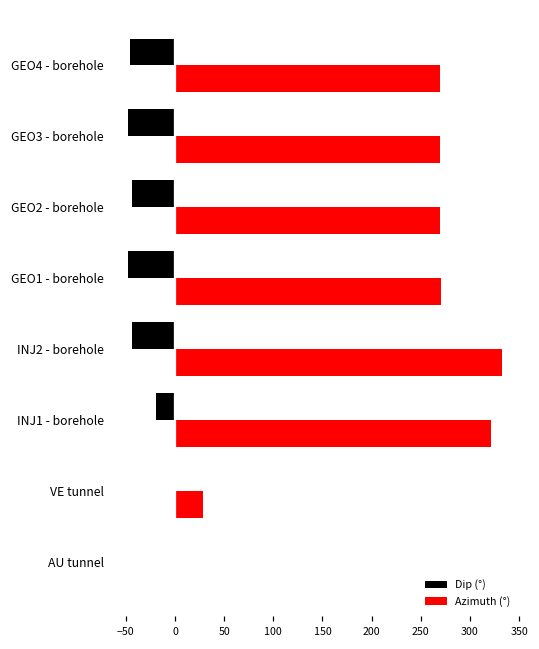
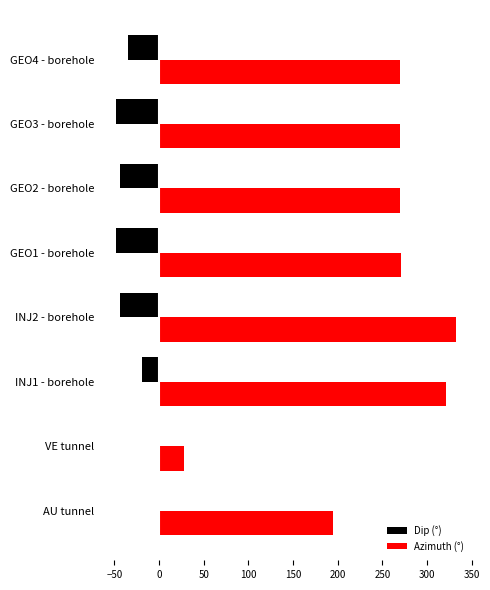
Dip (°), GEO4 - borehole: -50 -> -30
Azimuth (°), AU tunnel: 0 -> 190
